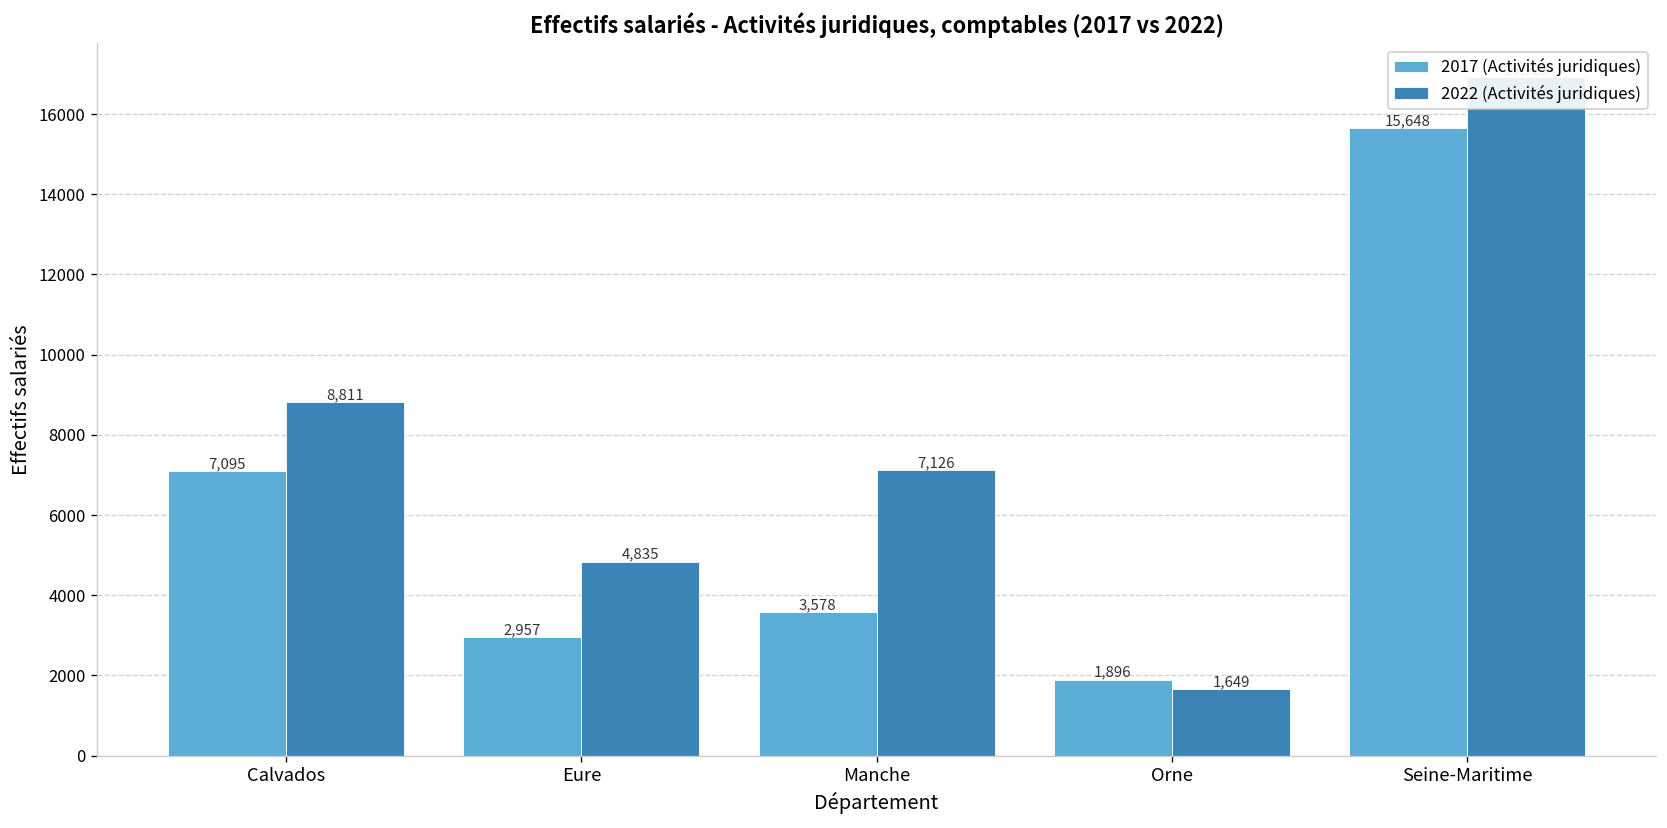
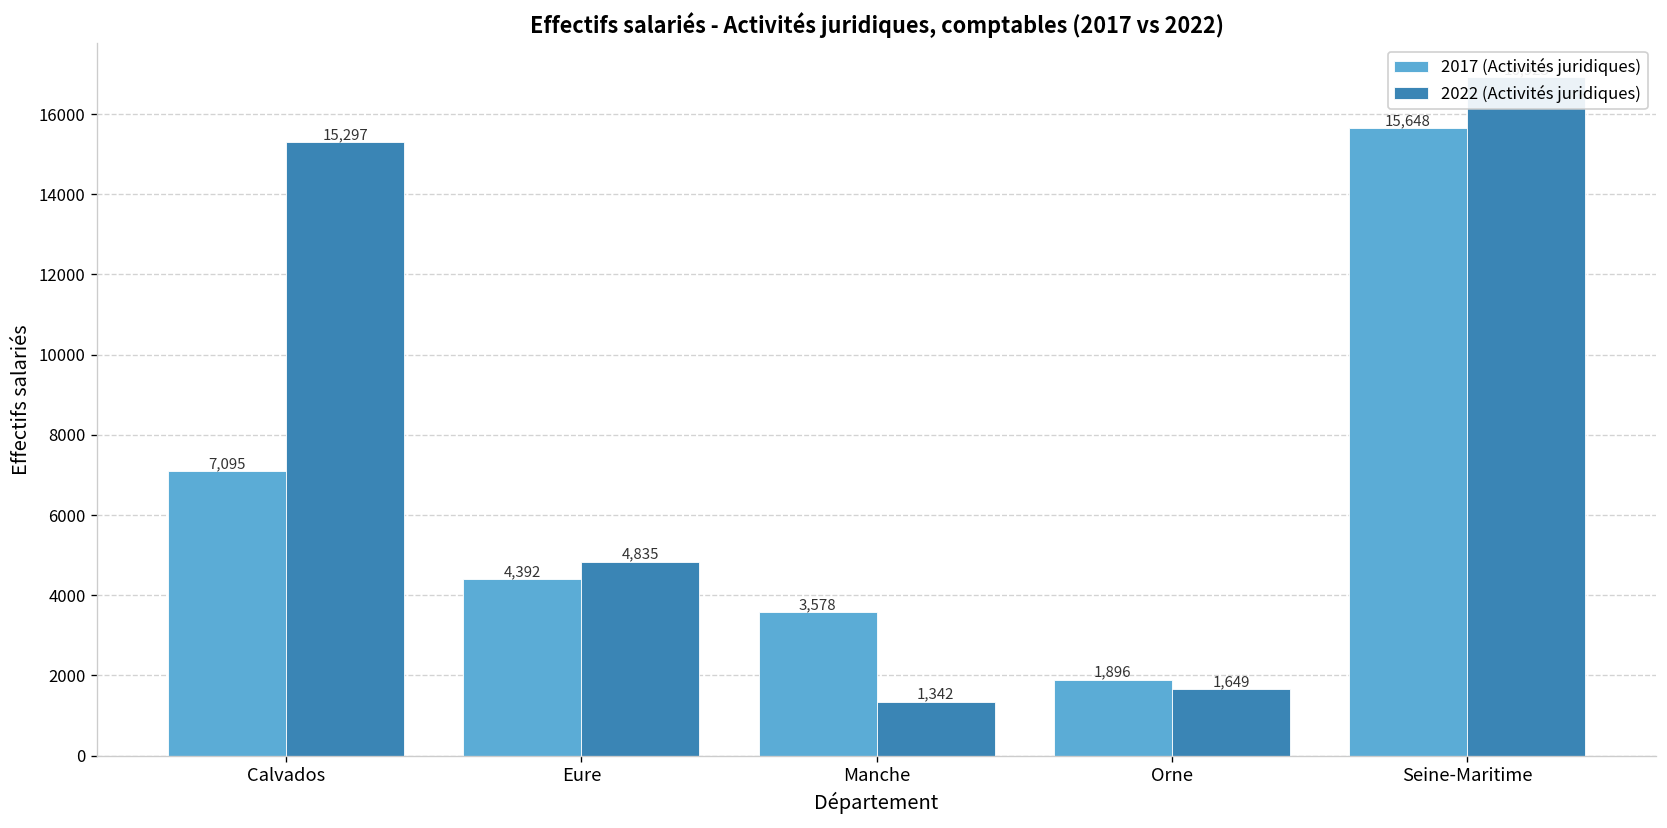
2022 (Activités juridiques), Calvados: 8,811 -> 15,297
2017 (Activités juridiques), Eure: 2,957 -> 4,392
2022 (Activités juridiques), Manche: 7,126 -> 1,342
